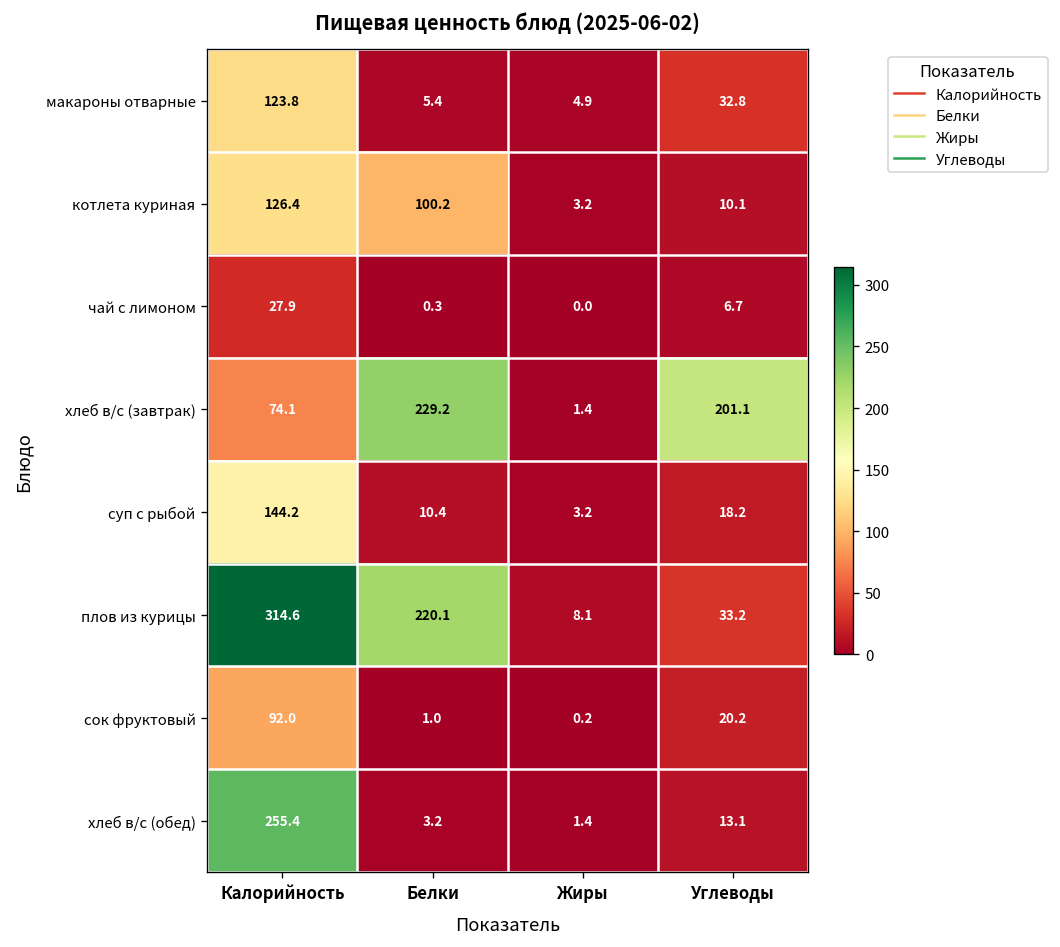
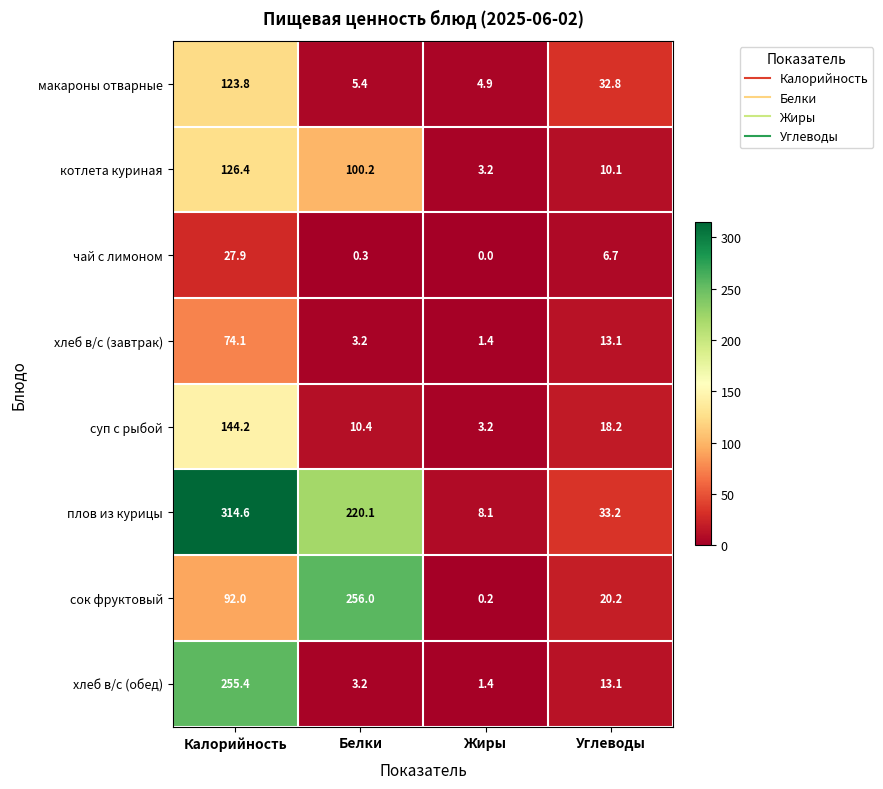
хлеб в/с (завтрак), Белки: 229.2 -> 3.2
хлеб в/с (завтрак), Углеводы: 201.1 -> 13.1
сок фруктовый, Белки: 1.0 -> 256.0
